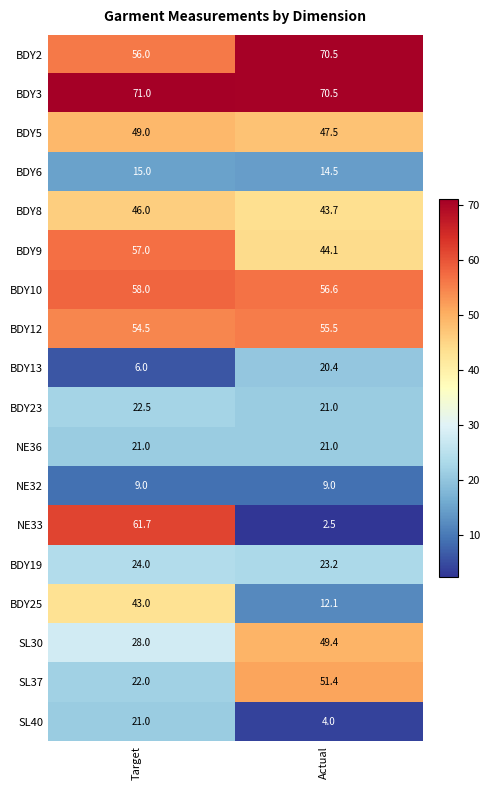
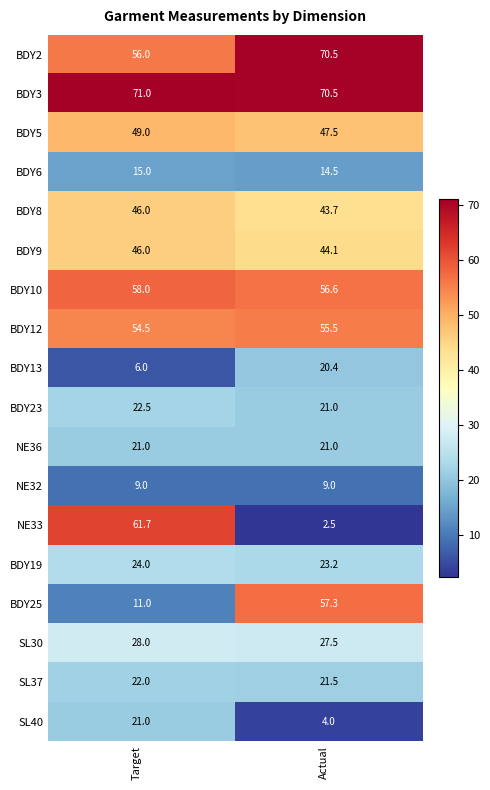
BDY9, Target: 57.0 -> 46.0
BDY25, Target: 43.0 -> 11.0
BDY25, Actual: 12.1 -> 57.3
SL30, Actual: 49.4 -> 27.5
SL37, Actual: 51.4 -> 21.5
